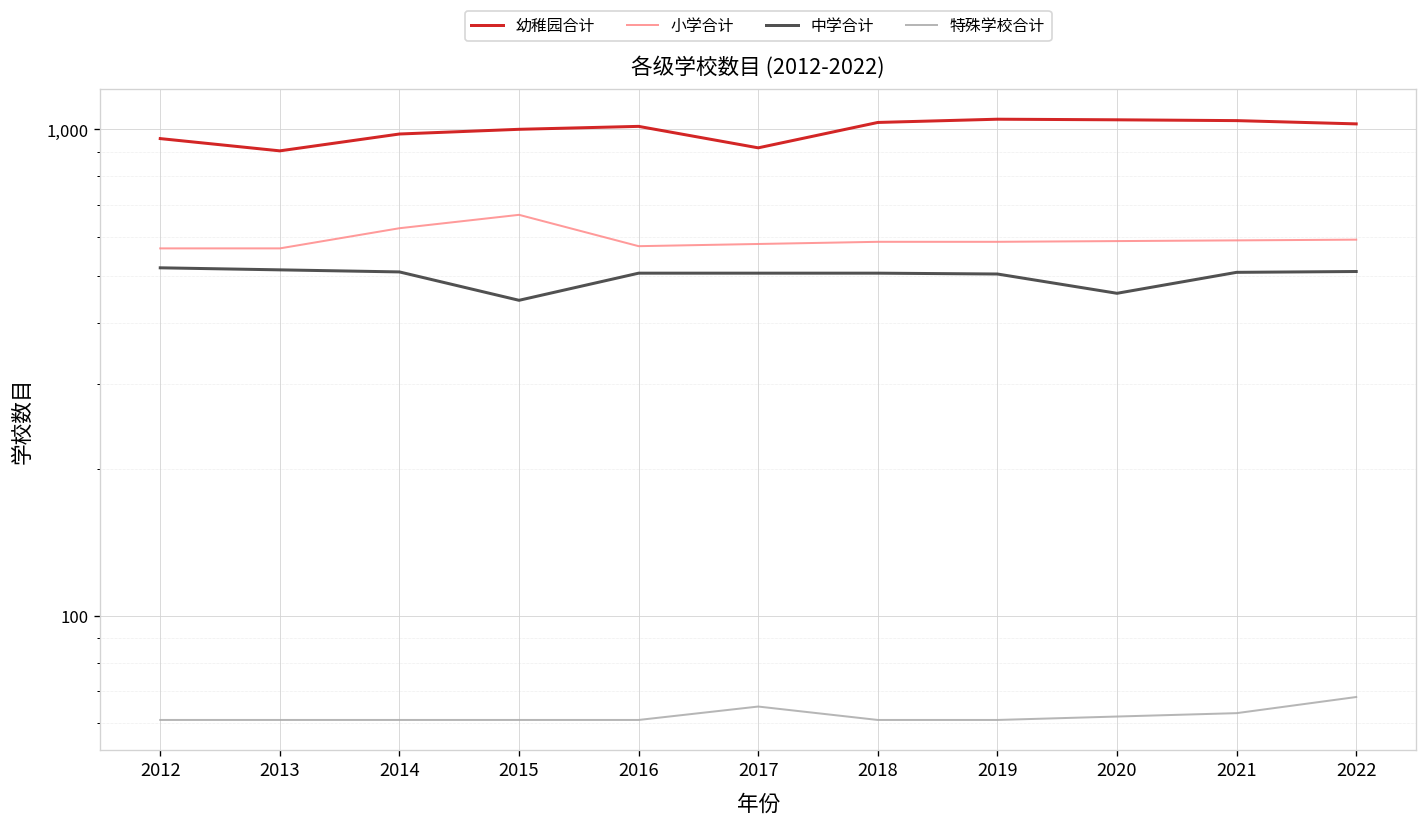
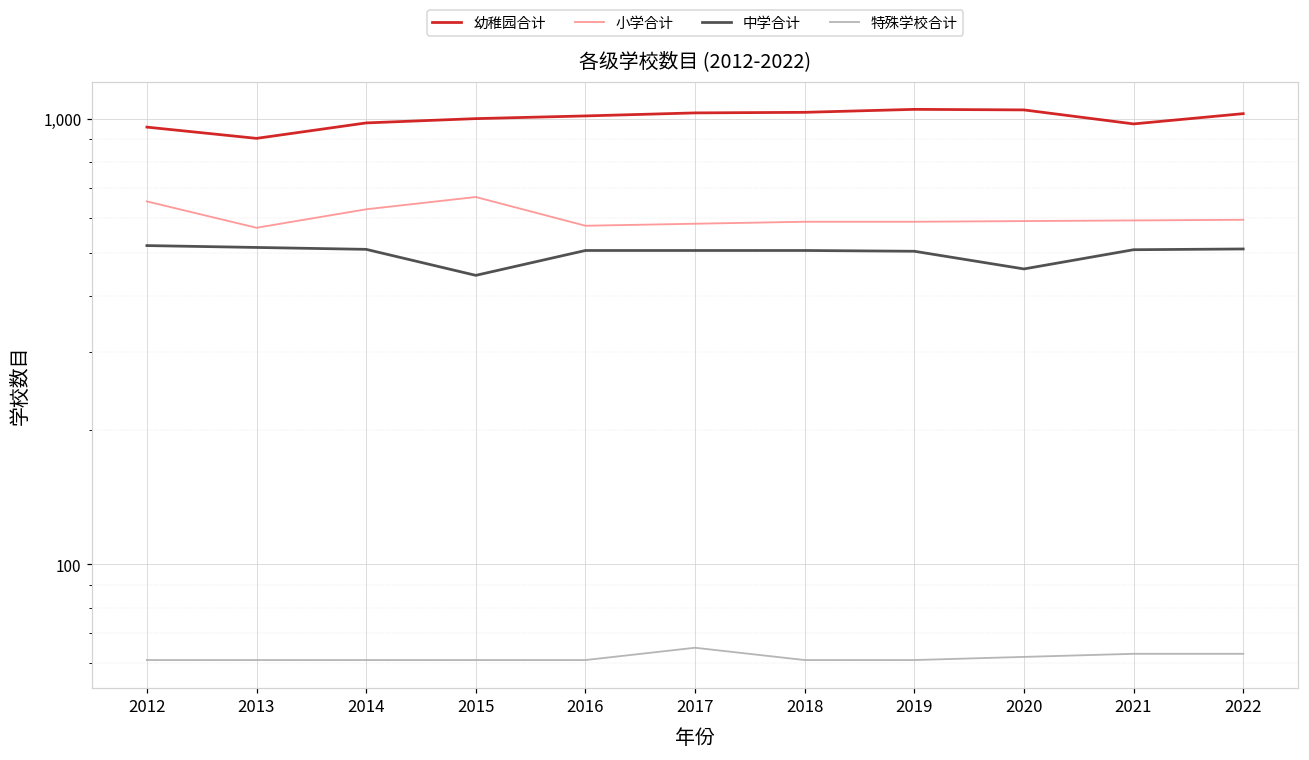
小学合计, 2012: 570 -> 650
幼稚园合计, 2017: 920 -> 1,030
幼稚园合计, 2021: 1,040 -> 970
特殊学校合计, 2022: 68 -> 63
